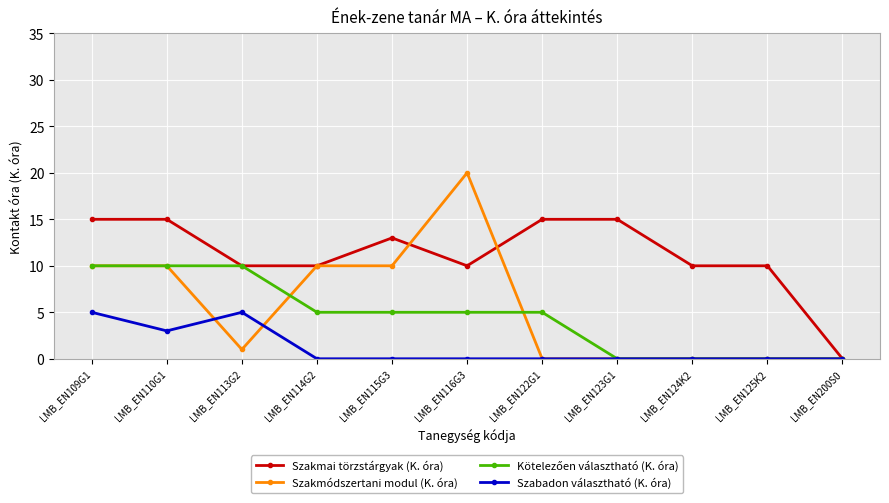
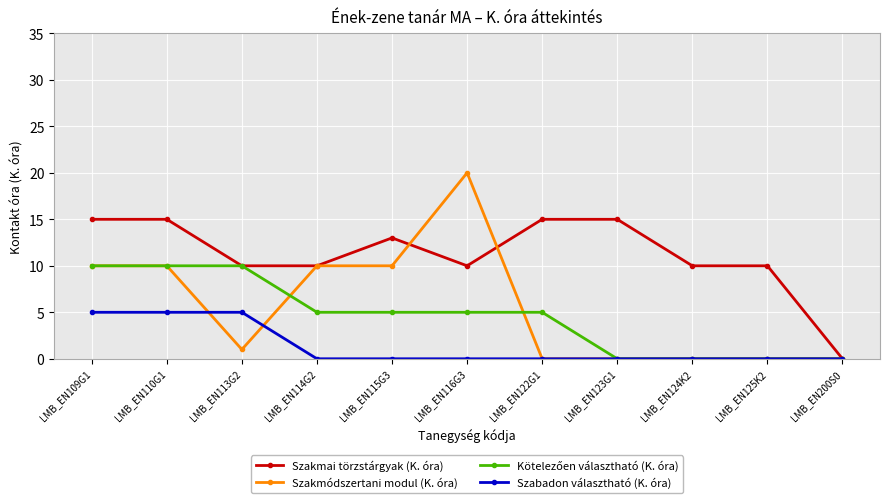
Szabadon választható (K. óra), LMB_EN110G1: 3 -> 5
